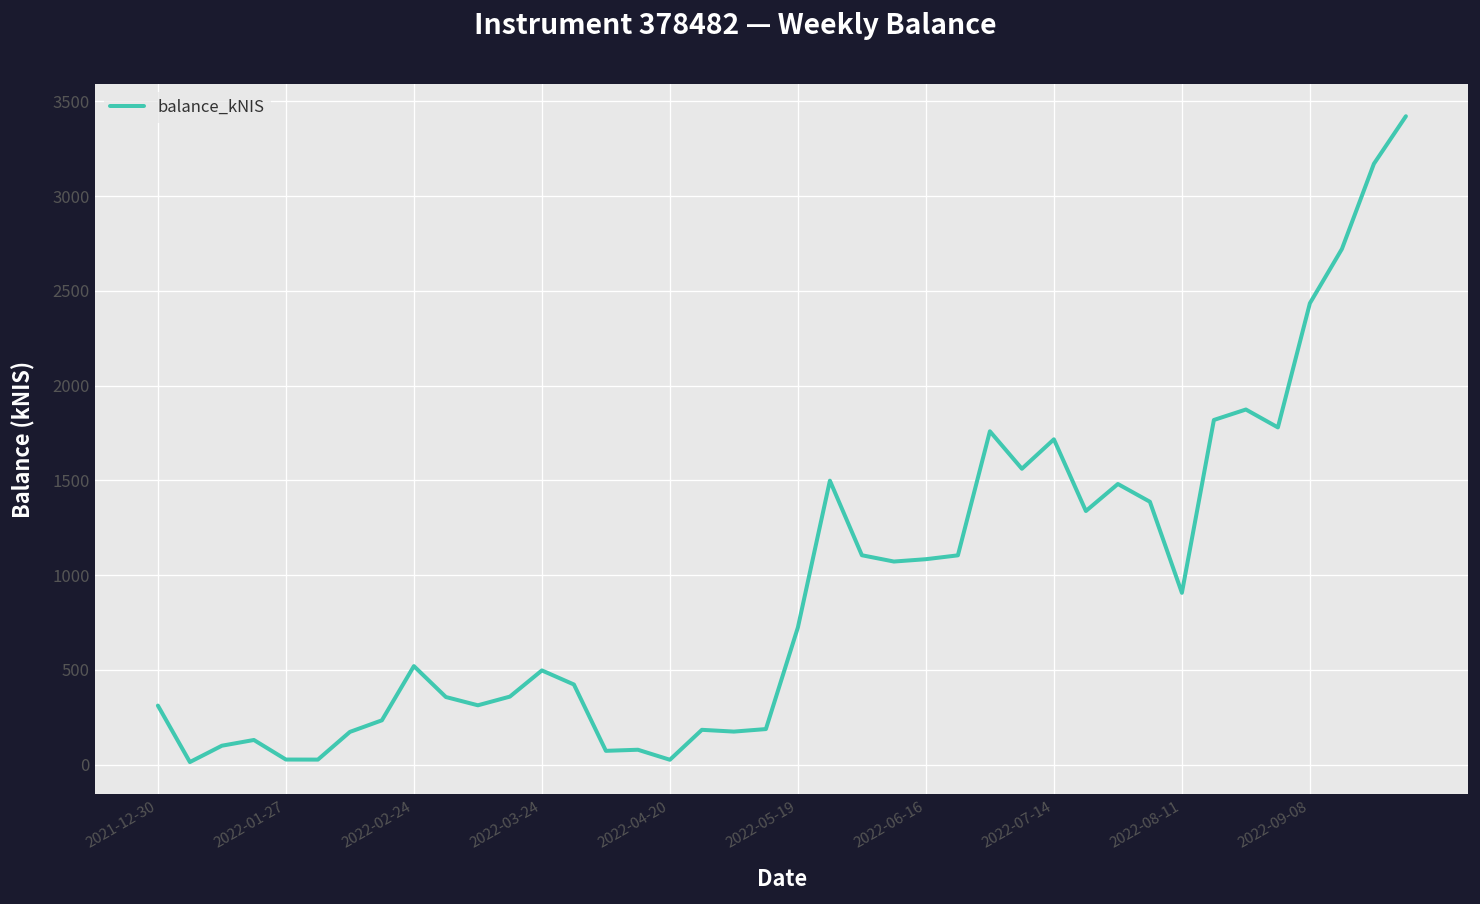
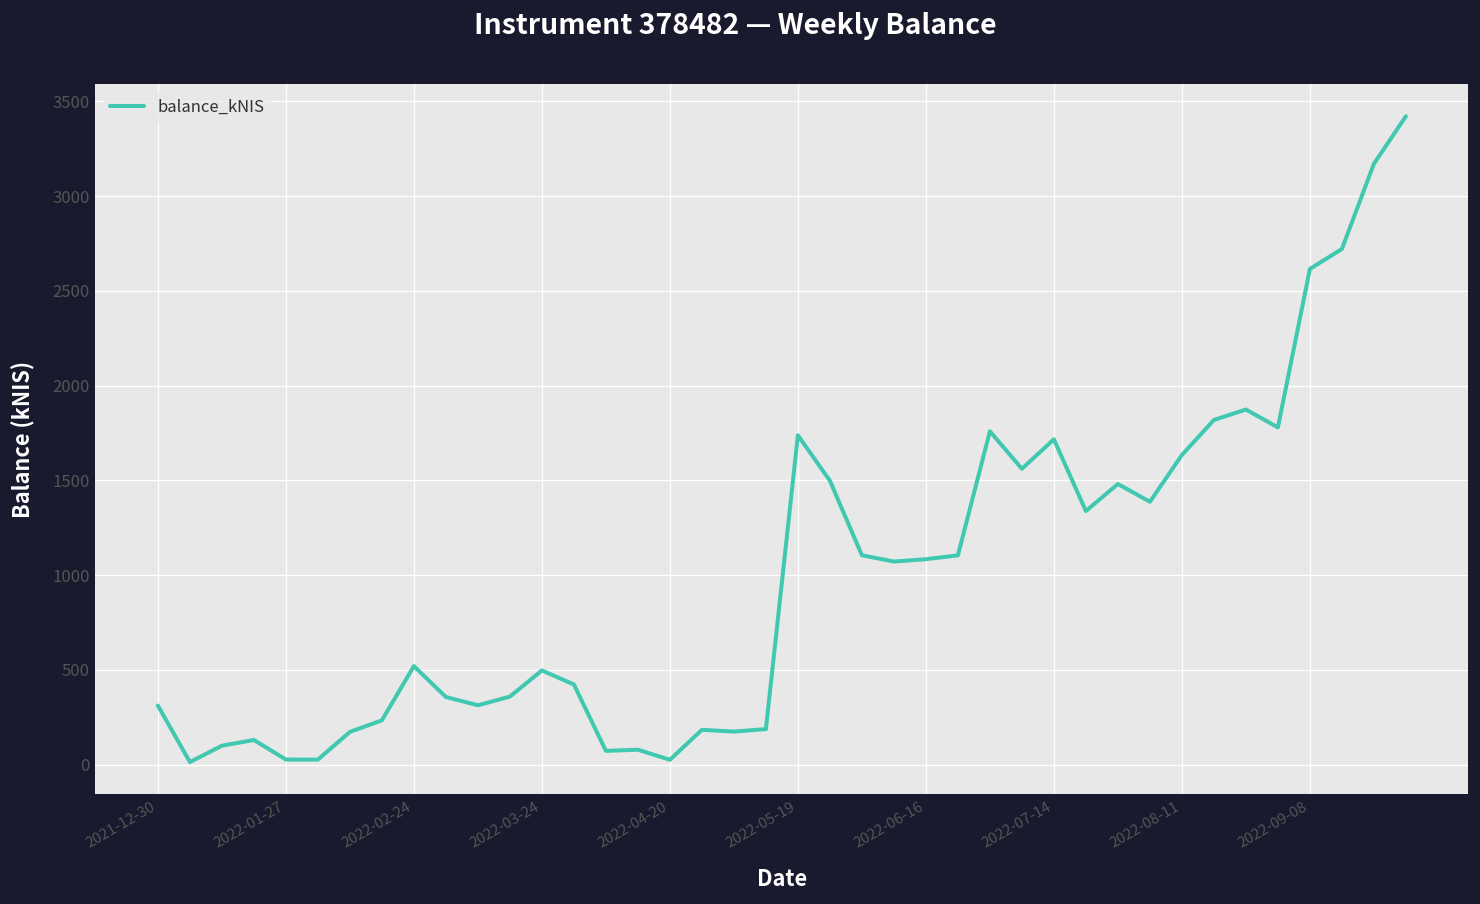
2022-05-19: 720 -> 1740
2022-08-11: 910 -> 1630
2022-09-08: 2430 -> 2620
